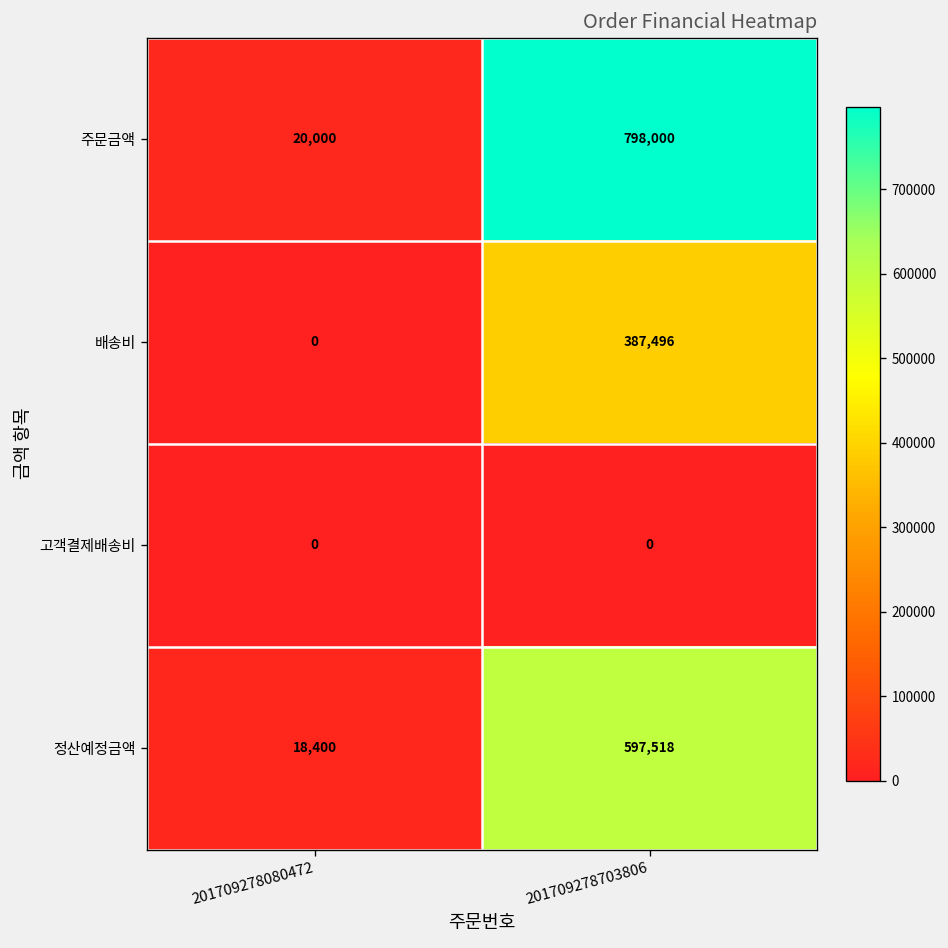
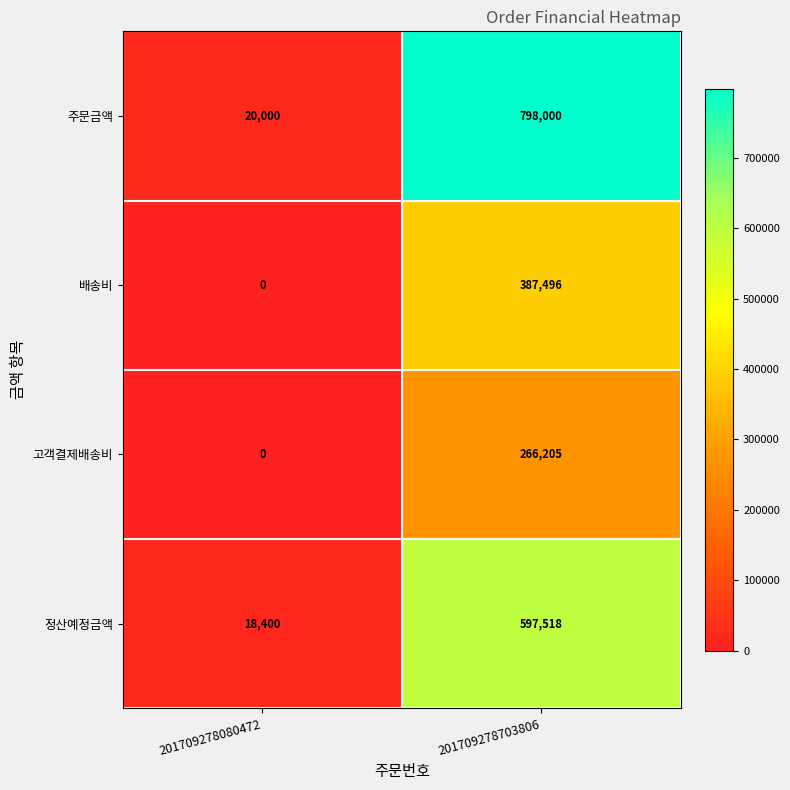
고객결제배송비, 201709278703806: 0 -> 266,205
